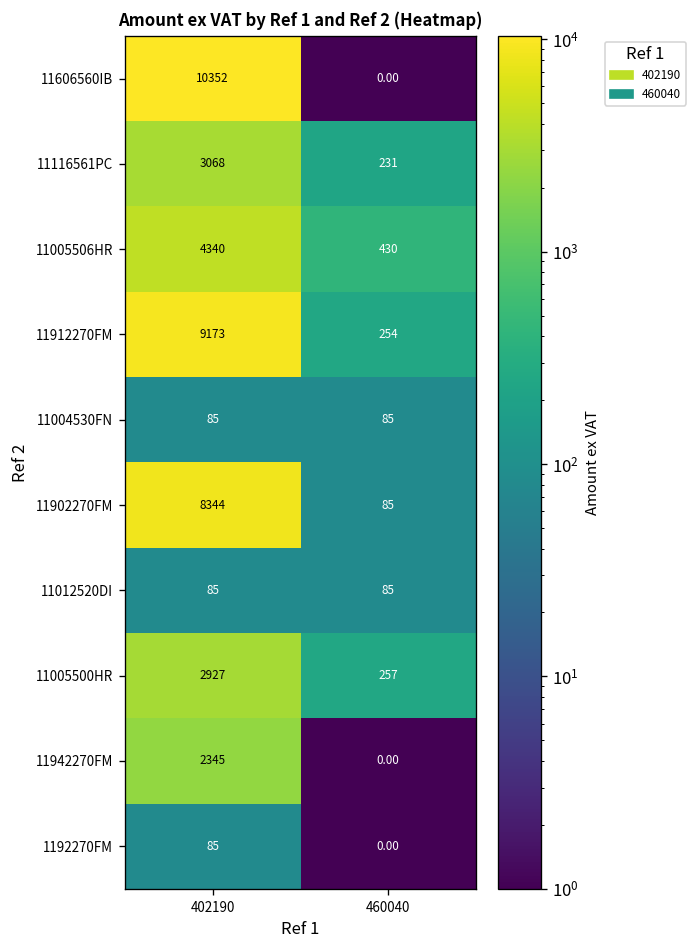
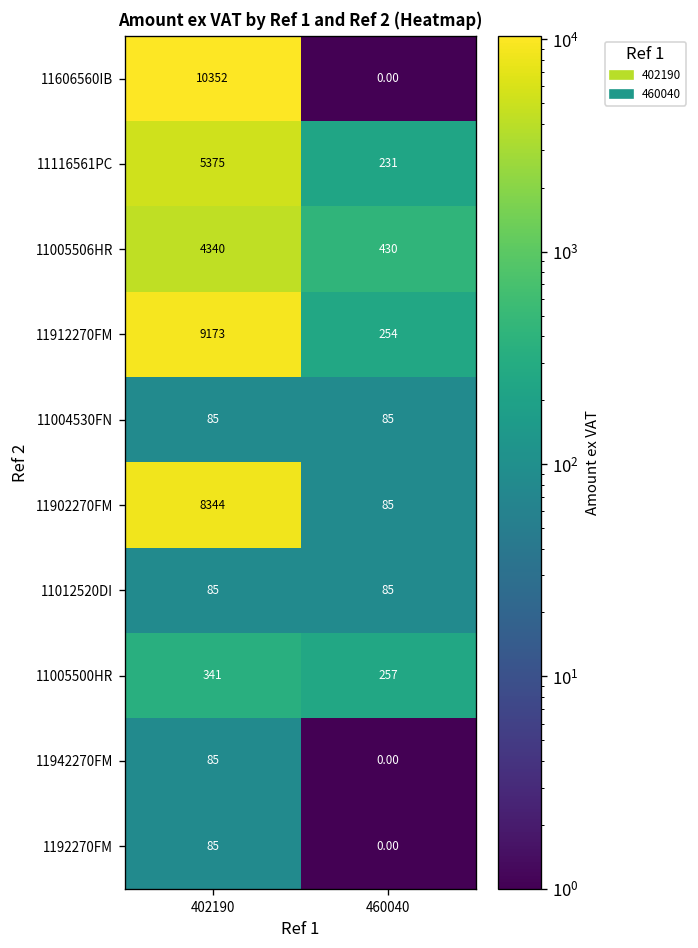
11116561PC, 402190: 3068 -> 5375
11005500HR, 402190: 2927 -> 341
11942270FM, 402190: 2345 -> 85
